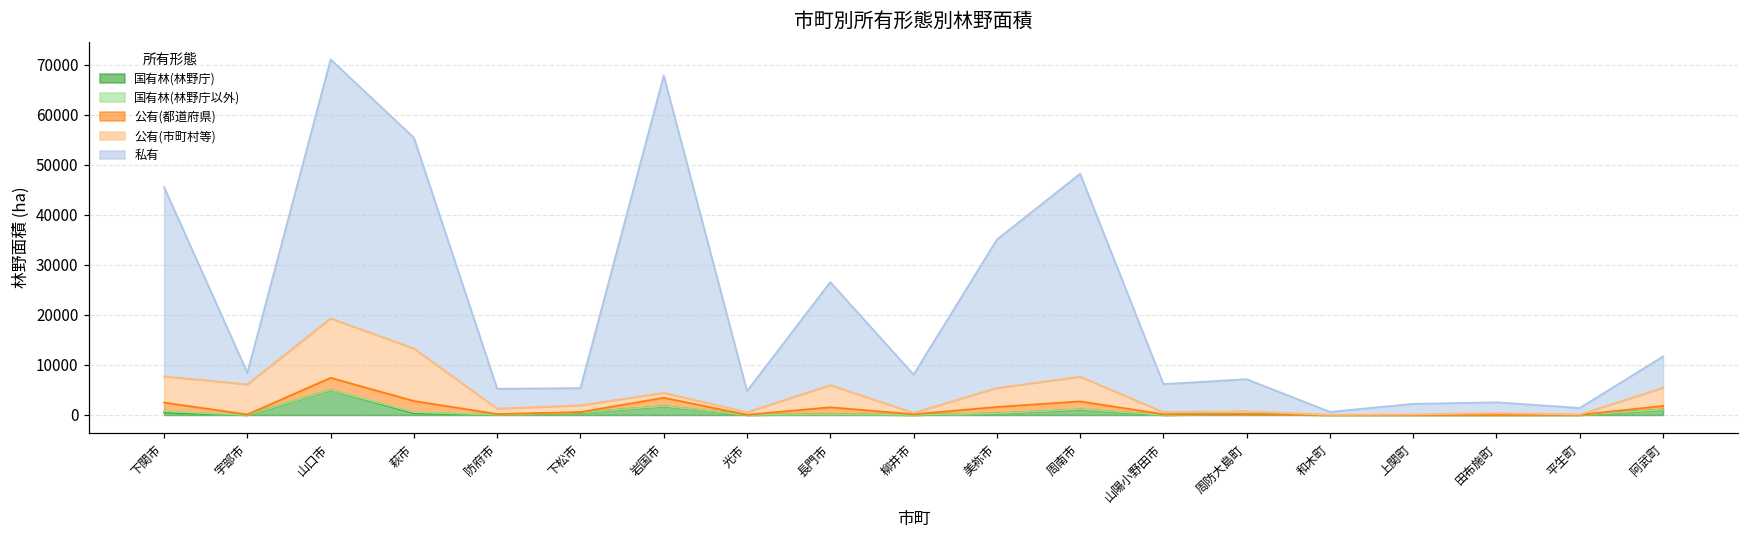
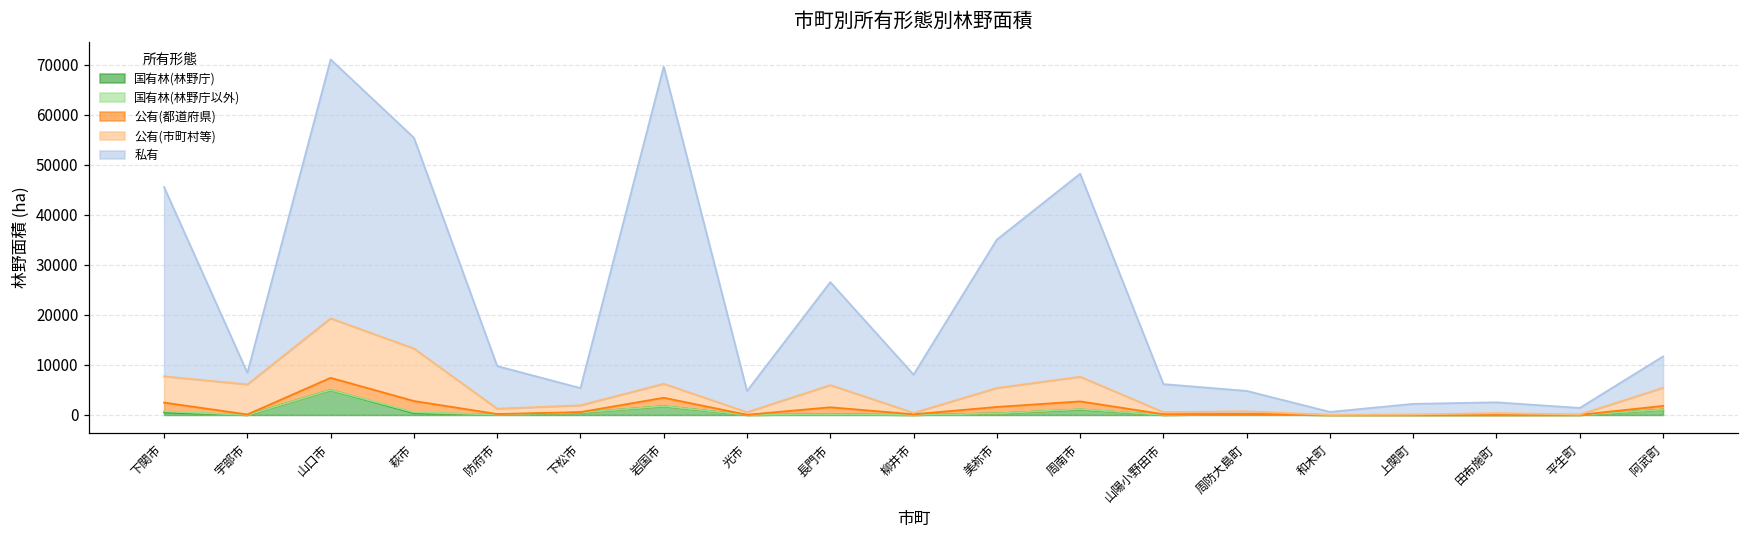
私有, 防府市: 4000 -> 9000
公有(市町村等), 岩国市: 1000 -> 3000
私有, 周防大島町: 6000 -> 4000
